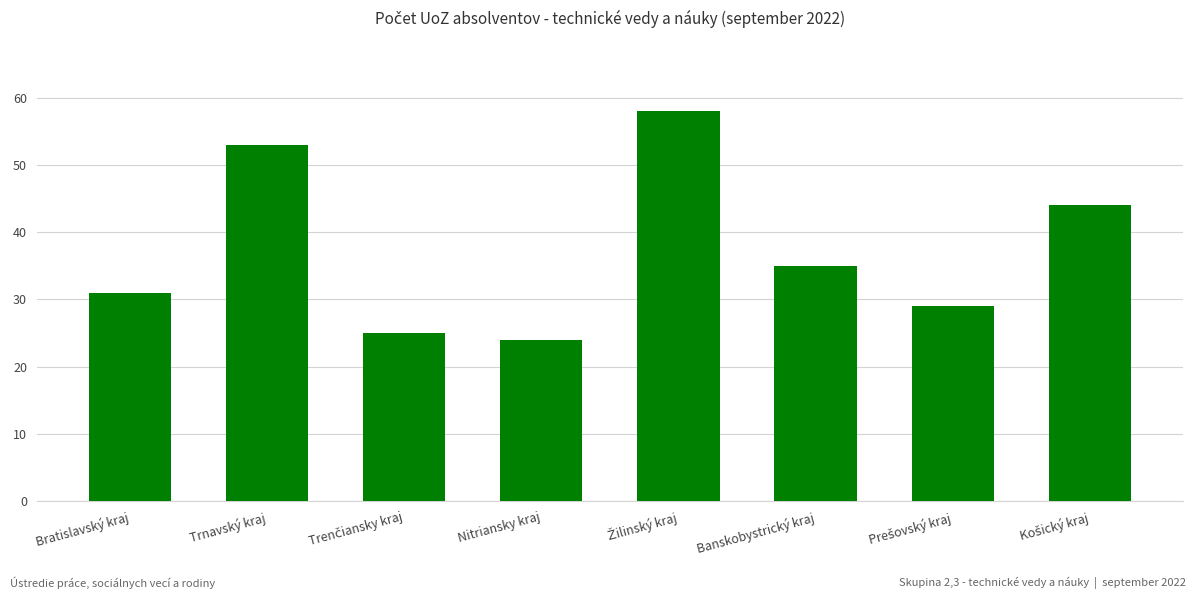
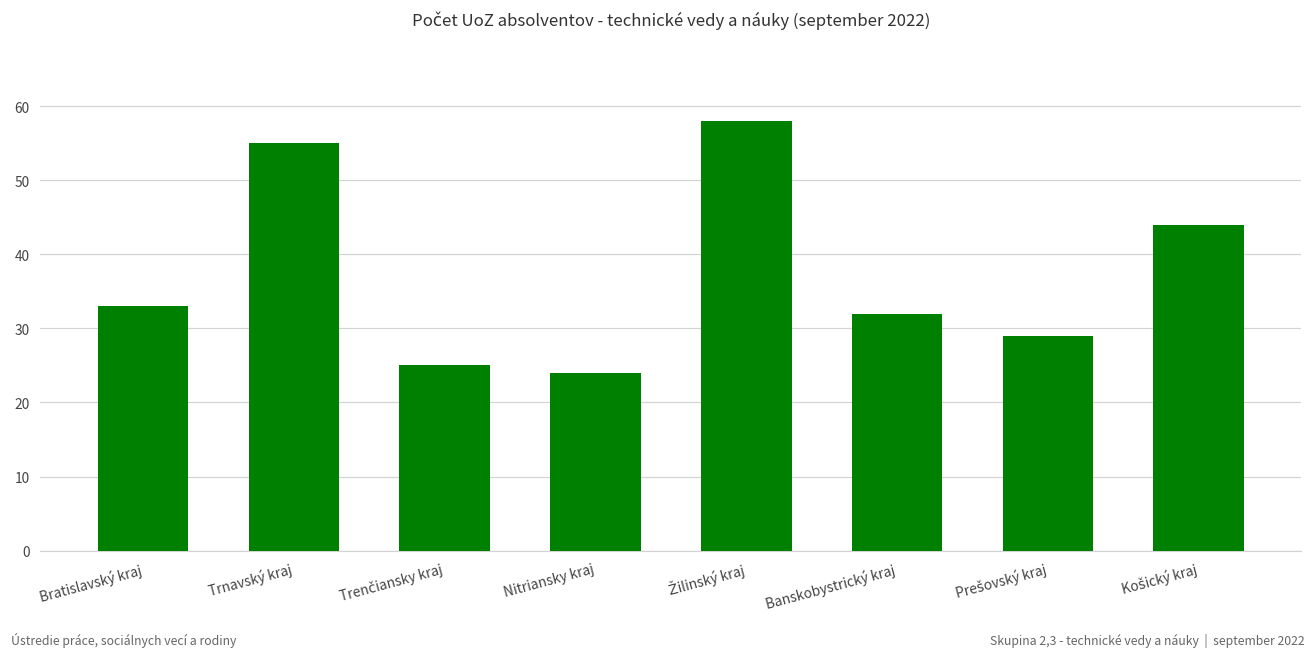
Bratislavský kraj: 31 -> 33
Trnavský kraj: 53 -> 55
Banskobystrický kraj: 35 -> 32
